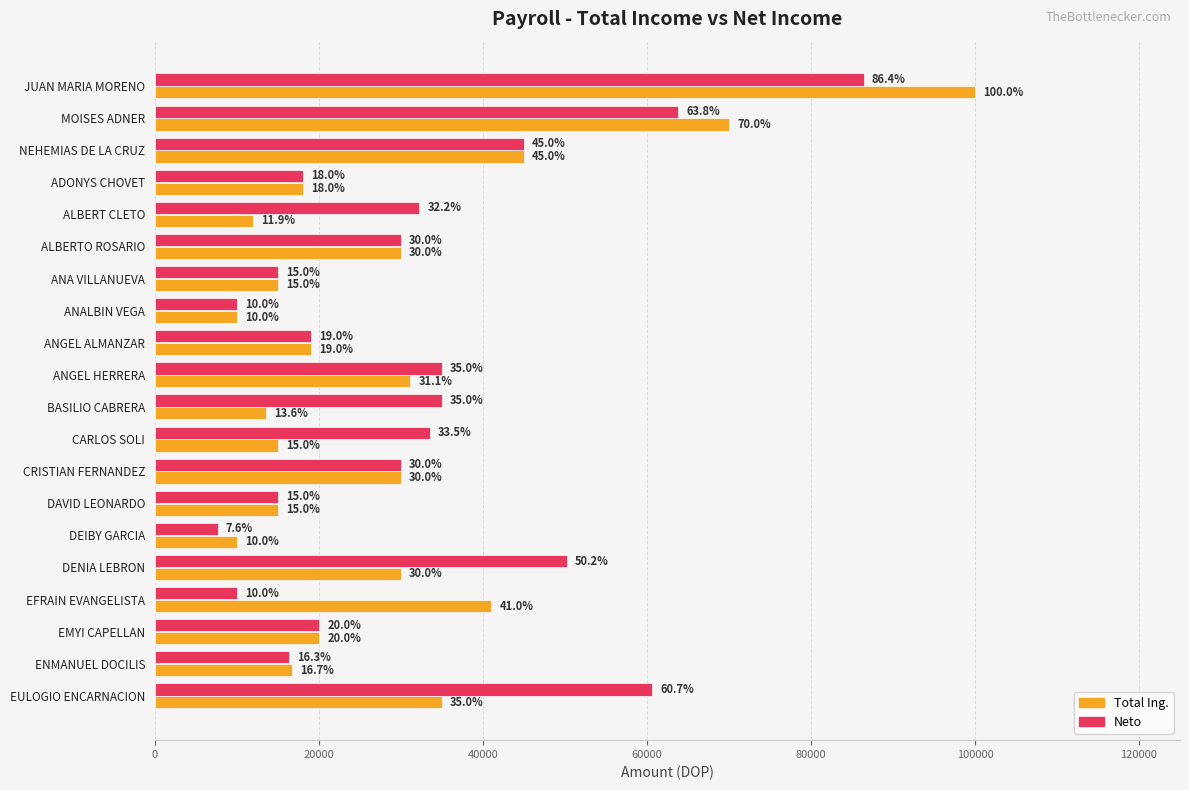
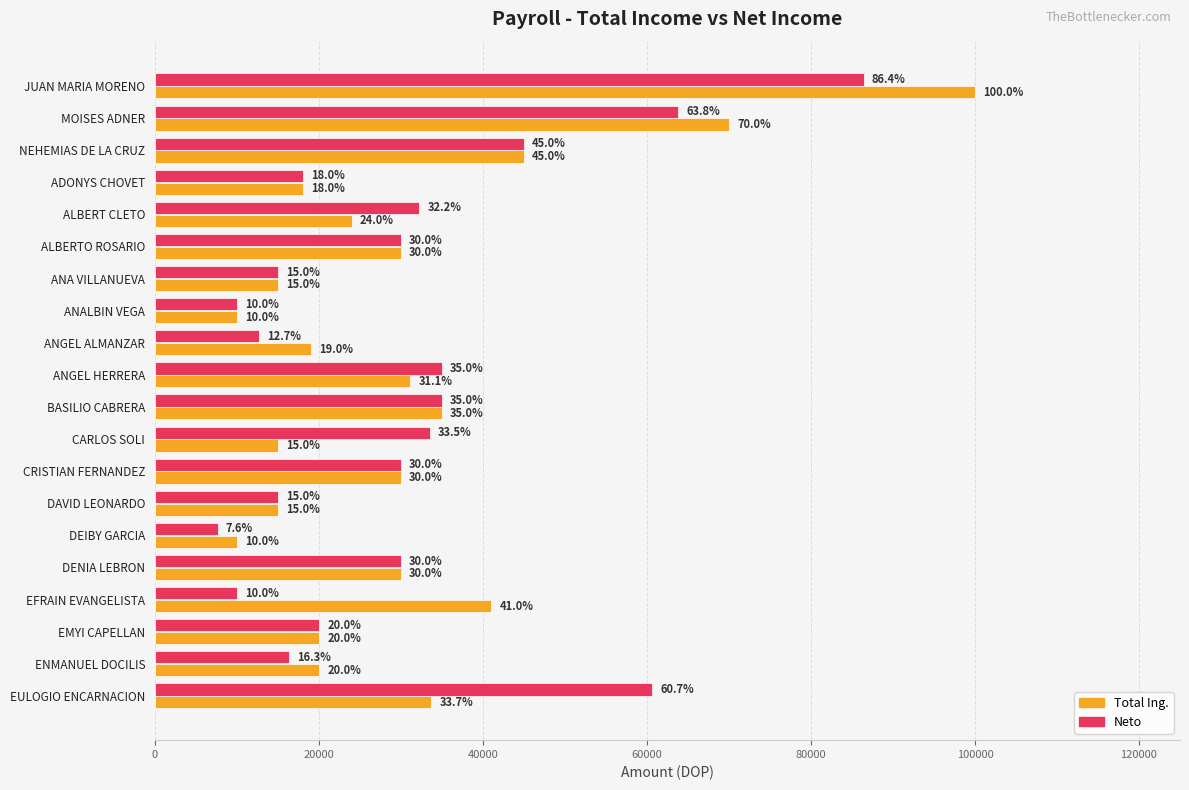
Total Ing., ALBERT CLETO: 11.9% -> 24.0%
Neto, ANGEL ALMANZAR: 19.0% -> 12.7%
Total Ing., BASILIO CABRERA: 13.6% -> 35.0%
Neto, DENIA LEBRON: 50.2% -> 30.0%
Total Ing., ENMANUEL DOCILIS: 16.7% -> 20.0%
Total Ing., EULOGIO ENCARNACION: 35.0% -> 33.7%
